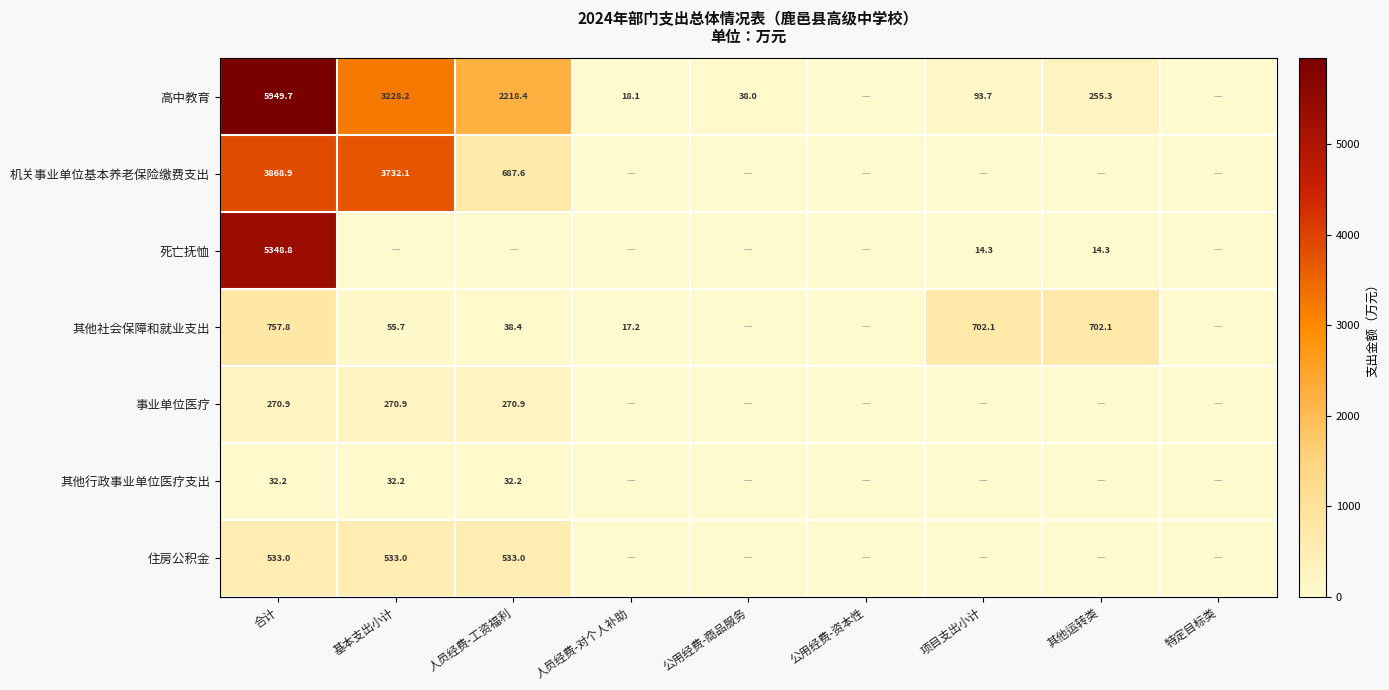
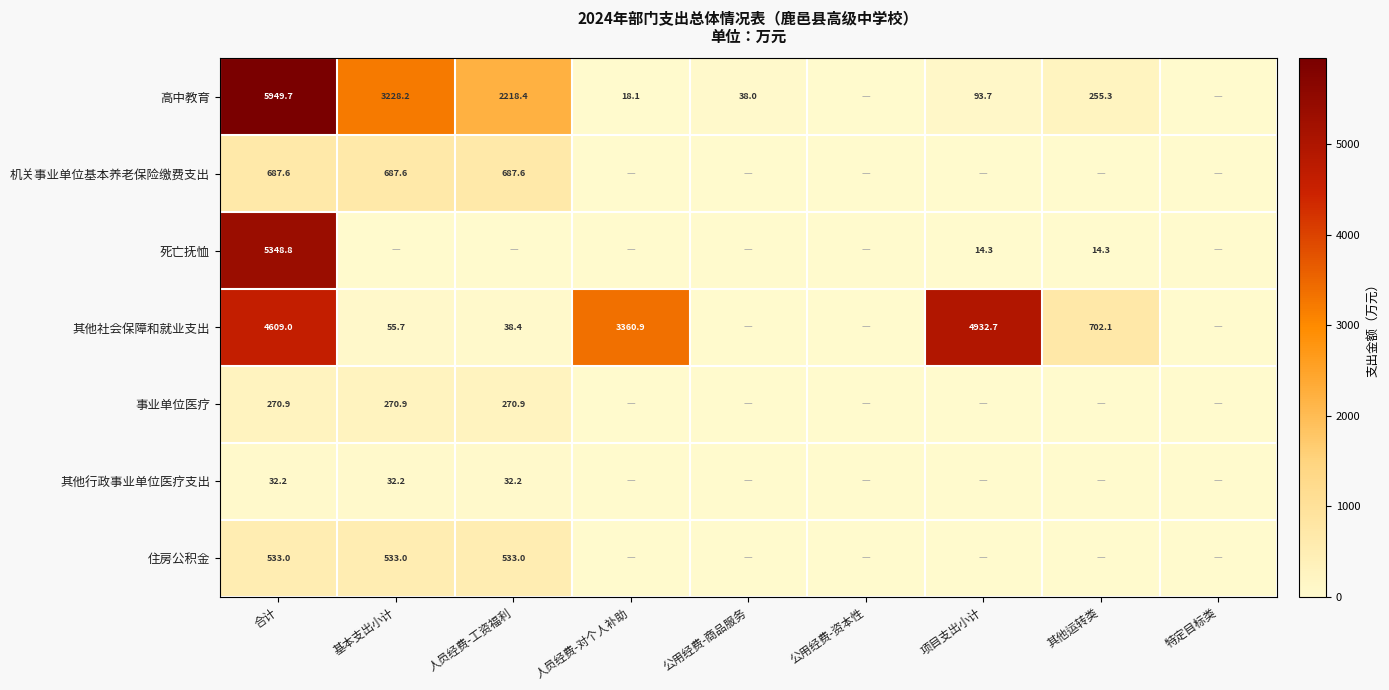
机关事业单位基本养老保险缴费支出, 合计: 3868.9 -> 687.6
机关事业单位基本养老保险缴费支出, 基本支出小计: 3732.1 -> 687.6
其他社会保障和就业支出, 合计: 757.8 -> 4609.0
其他社会保障和就业支出, 人员经费-对个人补助: 17.2 -> 3360.9
其他社会保障和就业支出, 项目支出小计: 702.1 -> 4932.7
